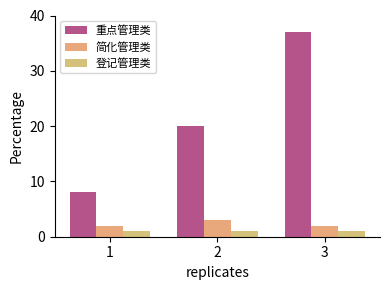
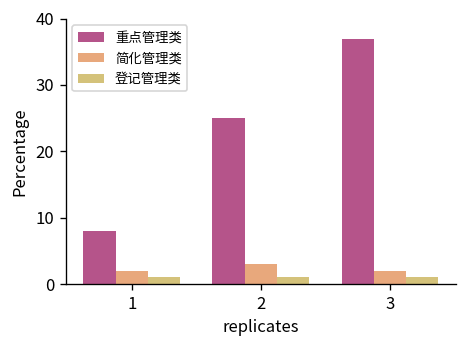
重点管理类, 2: 20 -> 25
